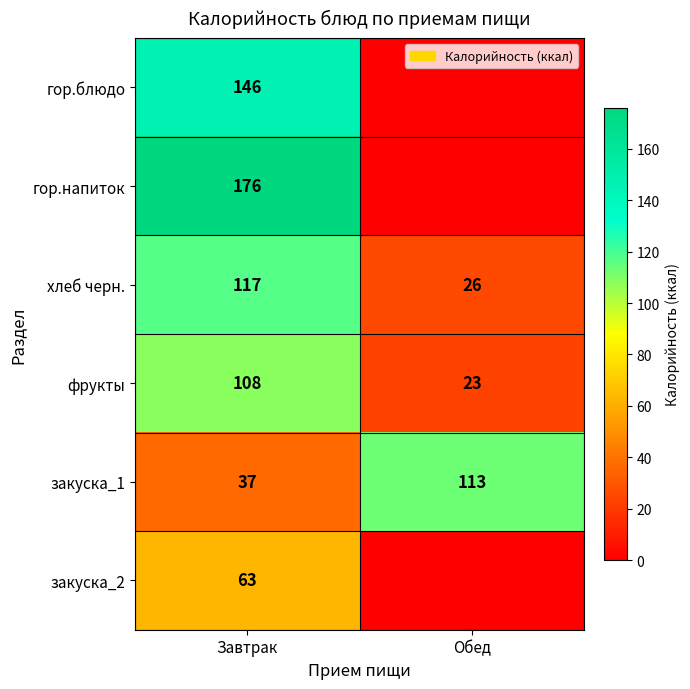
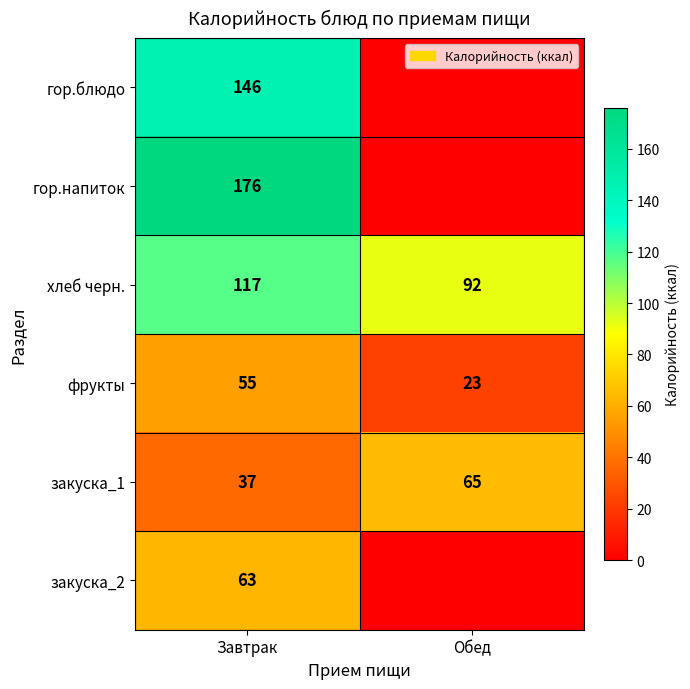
хлеб черн., Обед: 26 -> 92
фрукты, Завтрак: 108 -> 55
закуска_1, Обед: 113 -> 65
